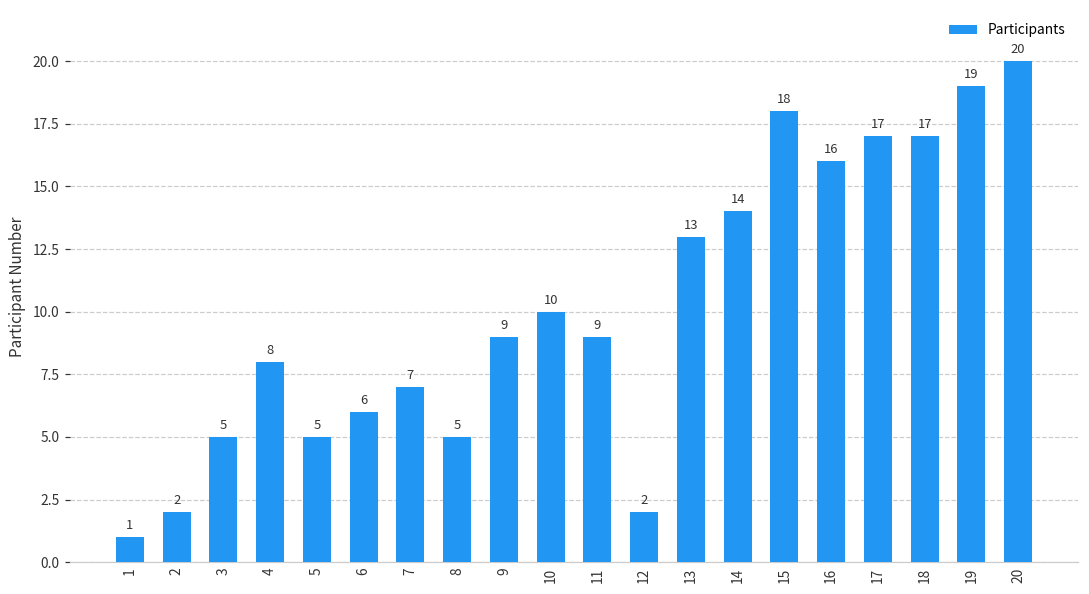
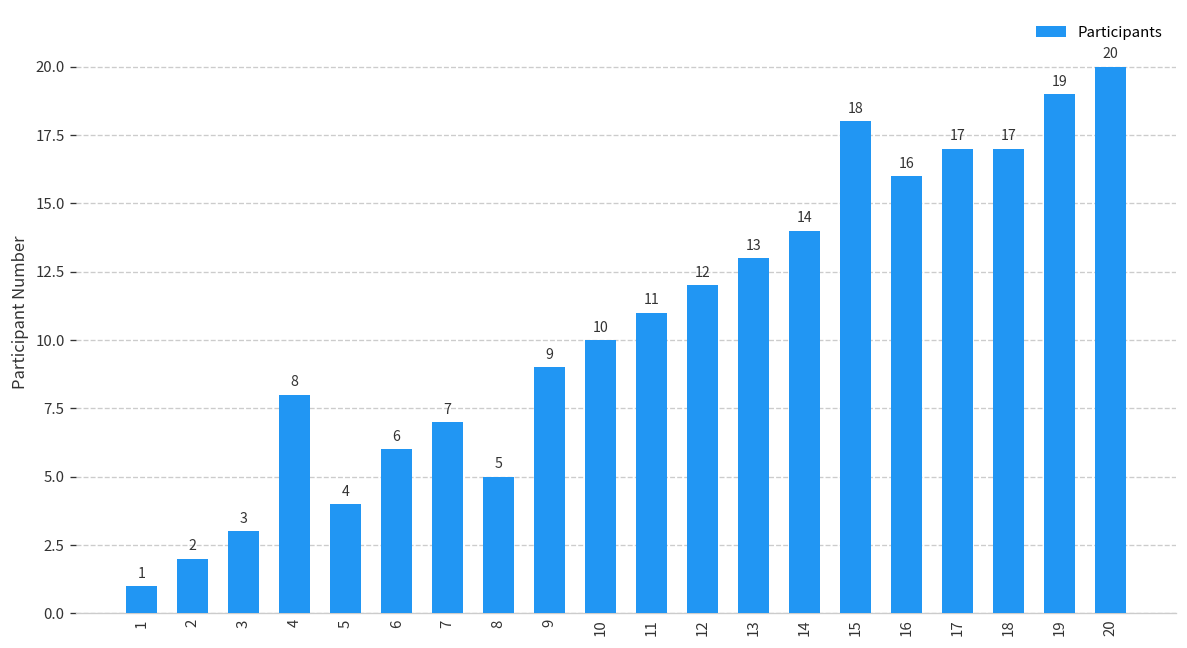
3: 5 -> 3
5: 5 -> 4
11: 9 -> 11
12: 2 -> 12
